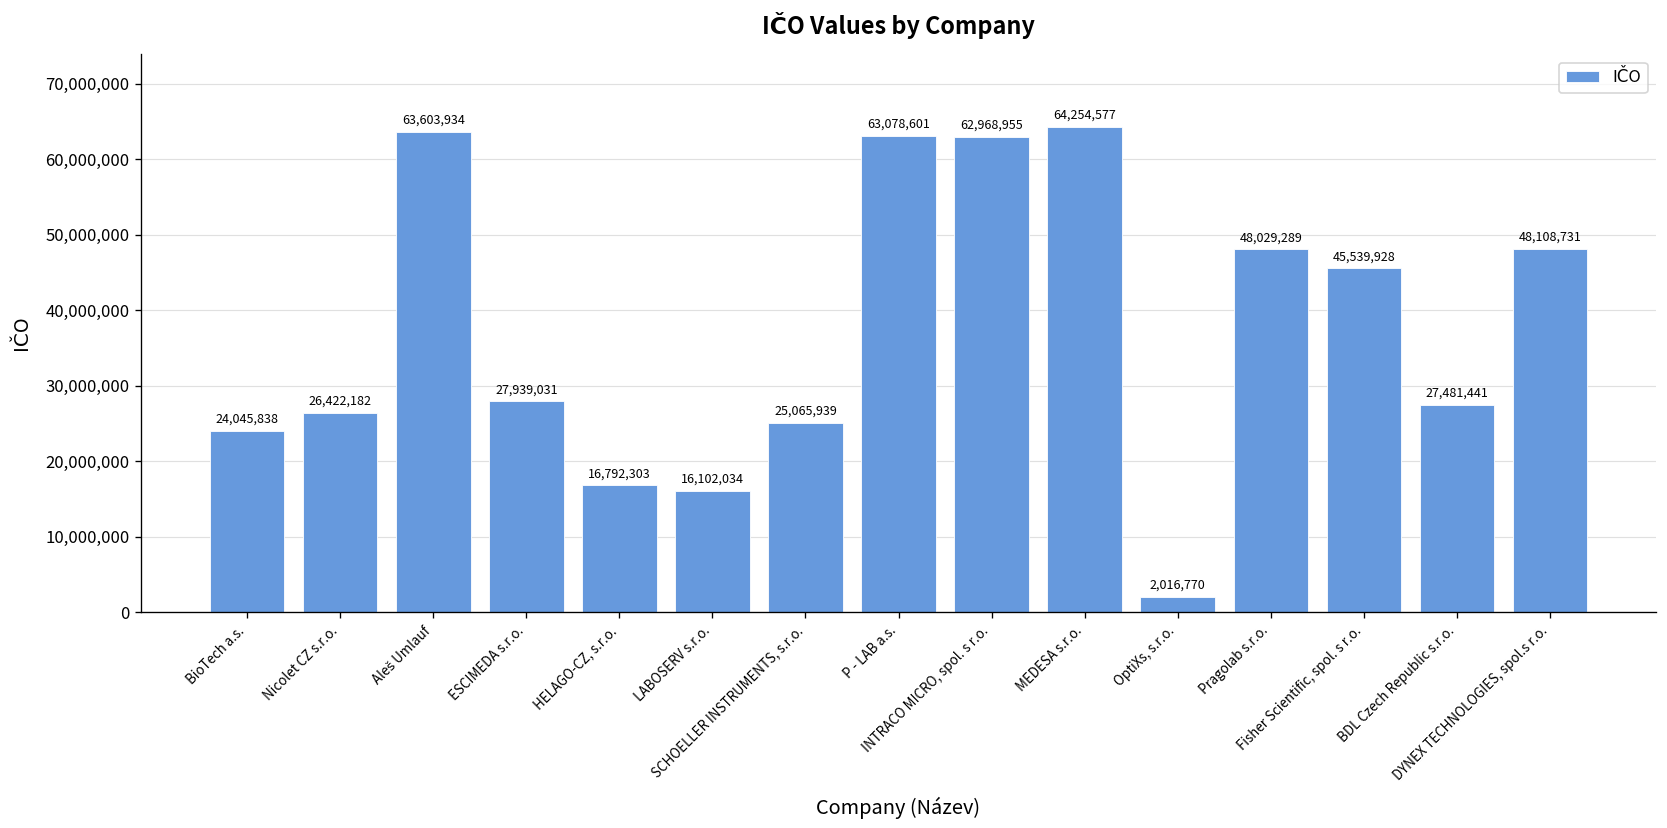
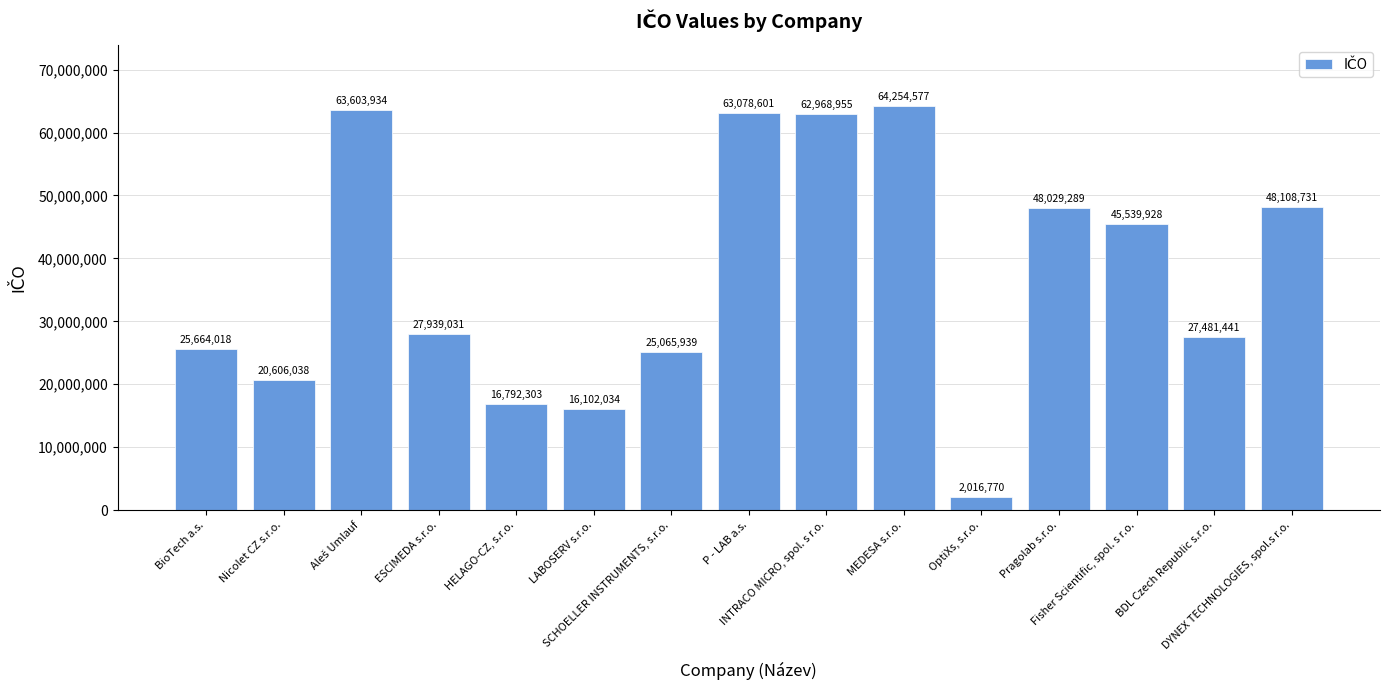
BioTech a.s.: 24,045,838 -> 25,664,018
Nicolet CZ s.r.o.: 26,422,182 -> 20,606,038
